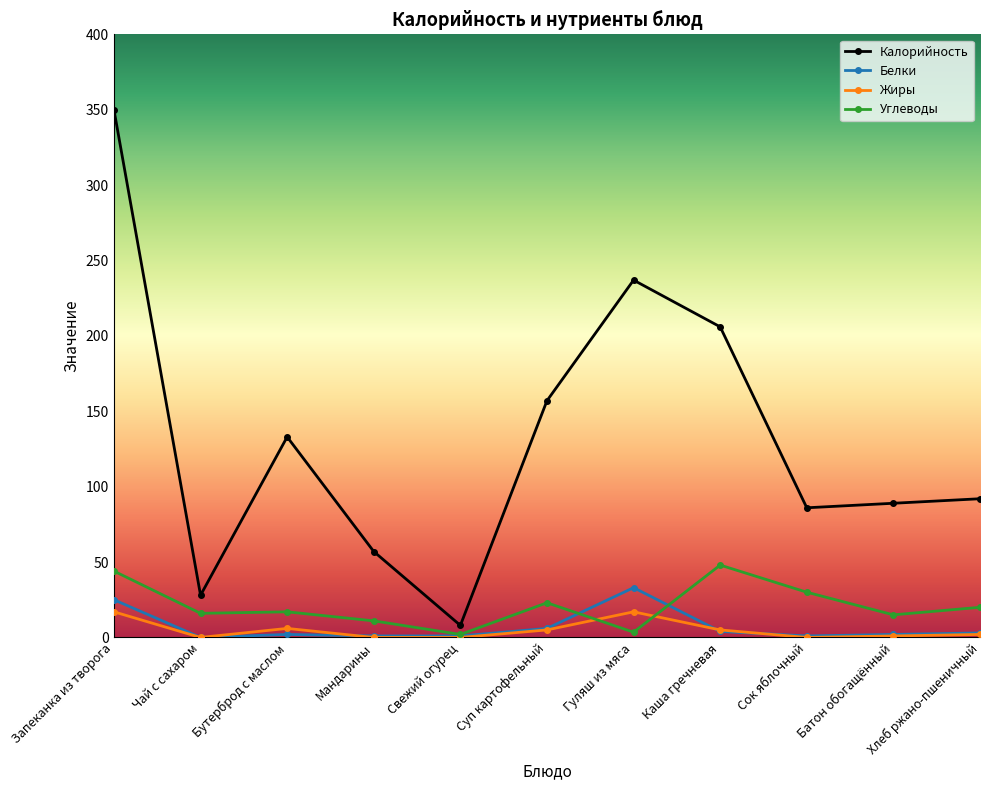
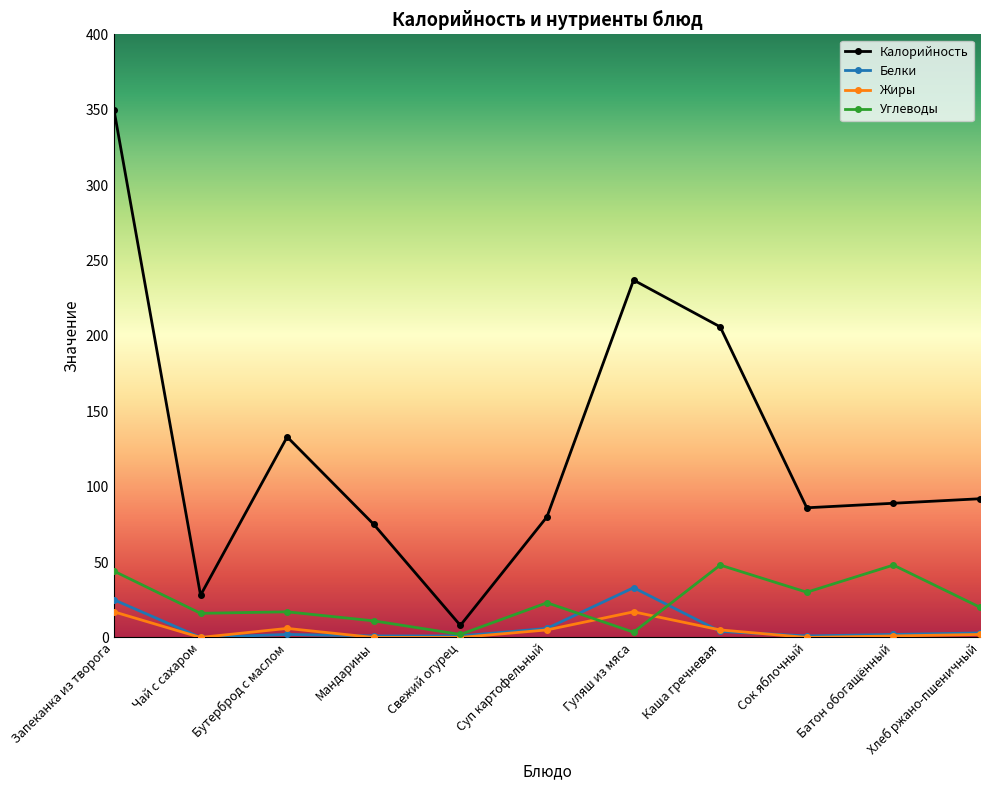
Калорийность, Мандарины: 57 -> 75
Калорийность, Суп картофельный: 157 -> 80
Углеводы, Батон обогащённый: 15 -> 48
